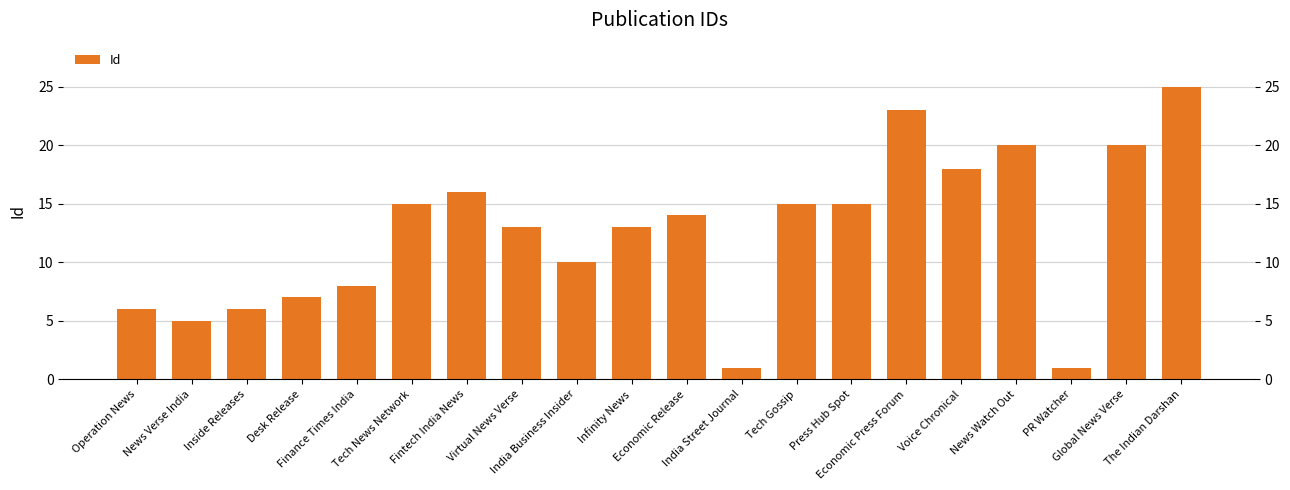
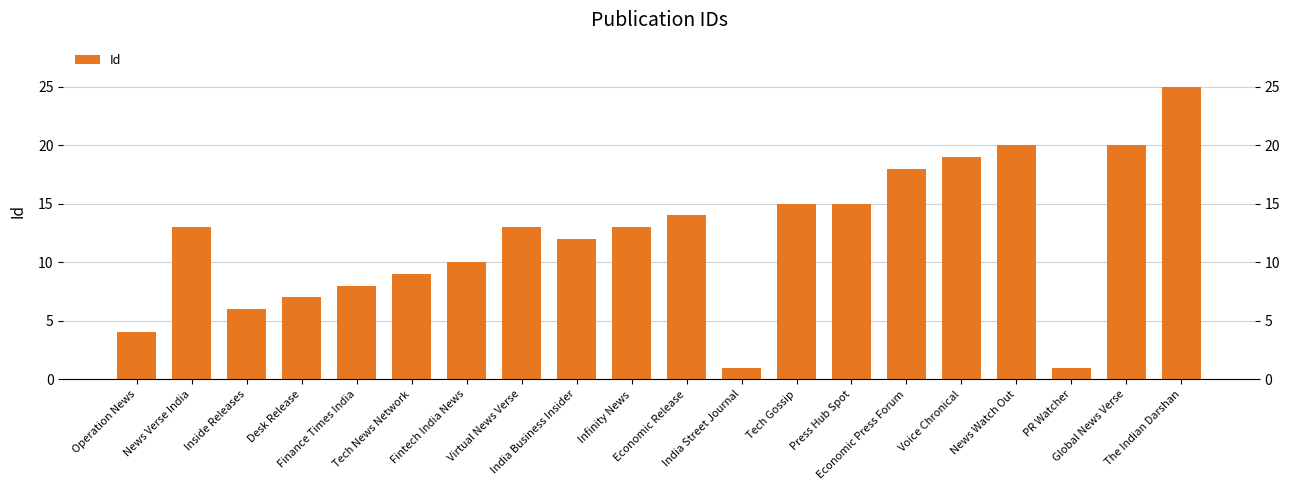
Operation News: 6 -> 4
News Verse India: 5 -> 13
Tech News Network: 15 -> 9
Fintech India News: 16 -> 10
India Business Insider: 10 -> 12
Economic Press Forum: 23 -> 18
Voice Chronical: 18 -> 19
